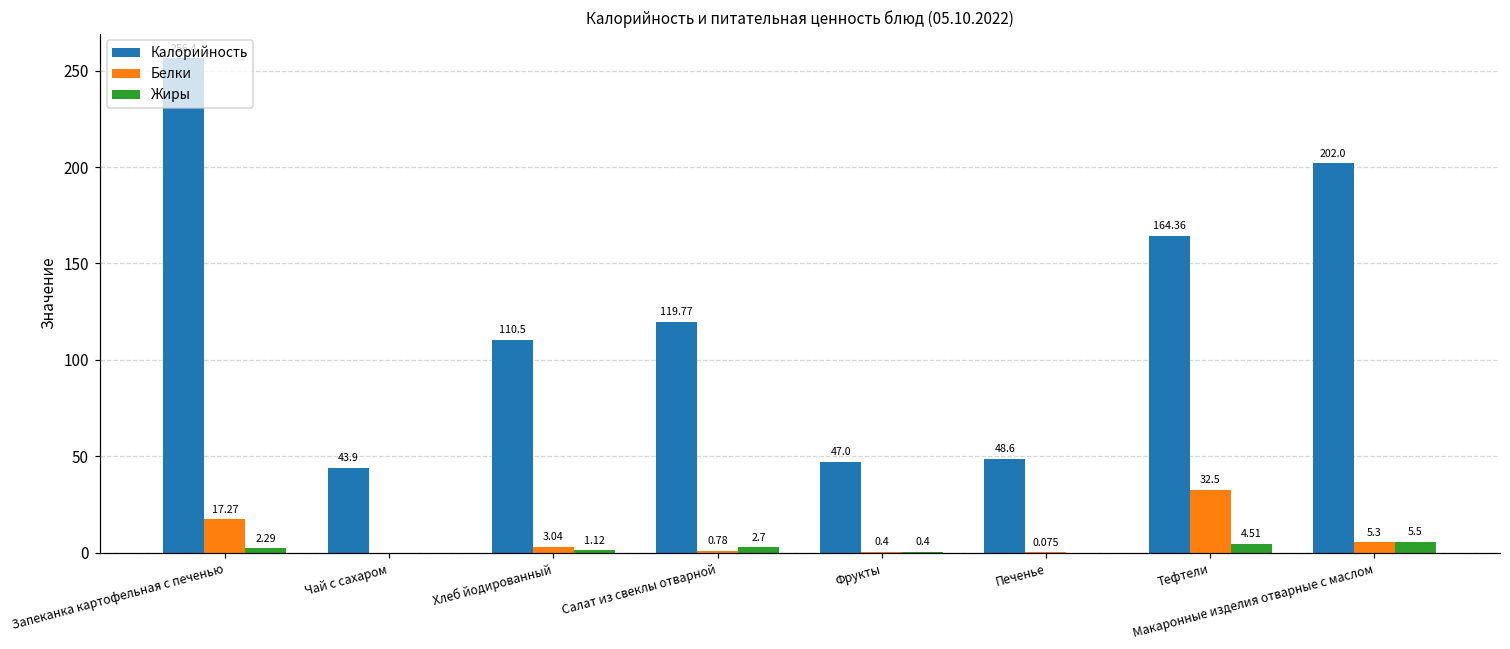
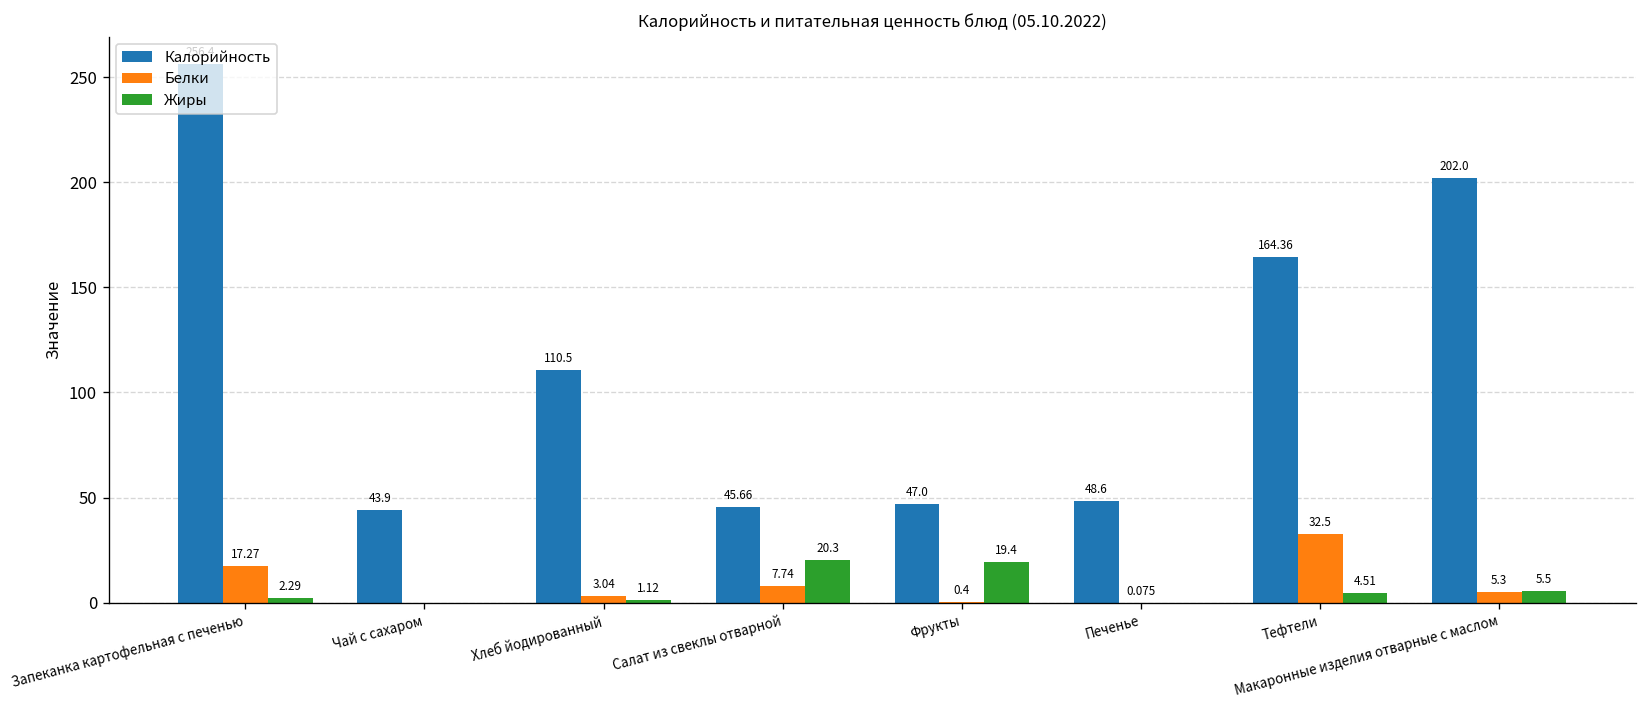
Калорийность, Салат из свеклы отварной: 119.77 -> 45.66
Белки, Салат из свеклы отварной: 0.78 -> 7.74
Жиры, Салат из свеклы отварной: 2.7 -> 20.3
Жиры, Фрукты: 0.4 -> 19.4
